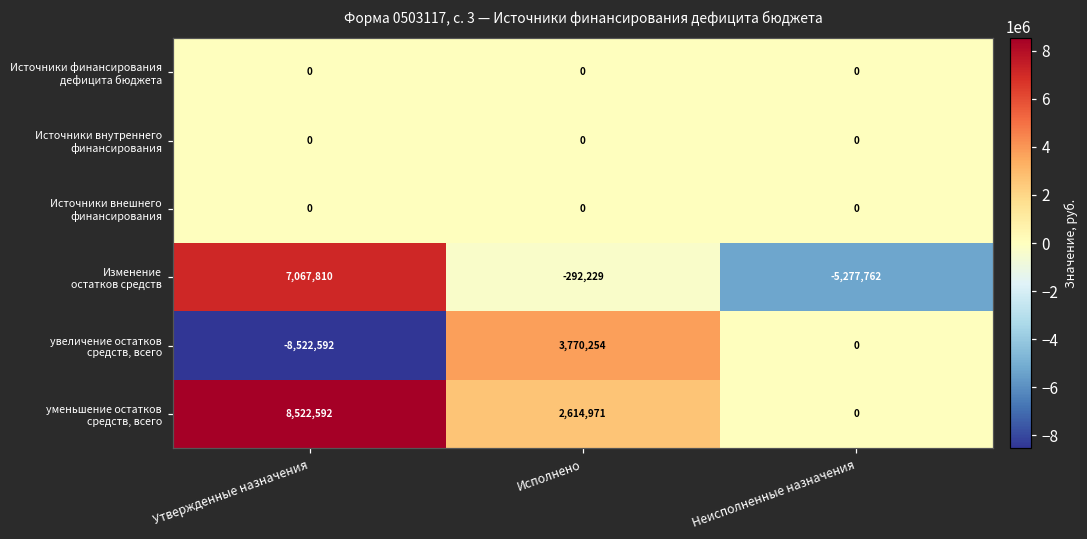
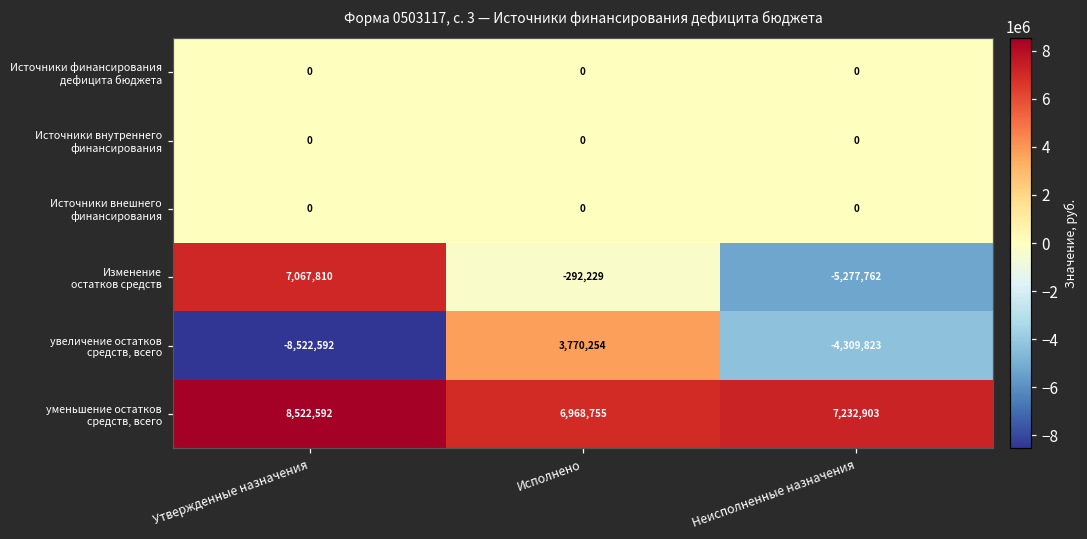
увеличение остатков средств, всего, Неисполненные назначения: 0 -> -4,309,823
уменьшение остатков средств, всего, Исполнено: 2,614,971 -> 6,968,755
уменьшение остатков средств, всего, Неисполненные назначения: 0 -> 7,232,903
